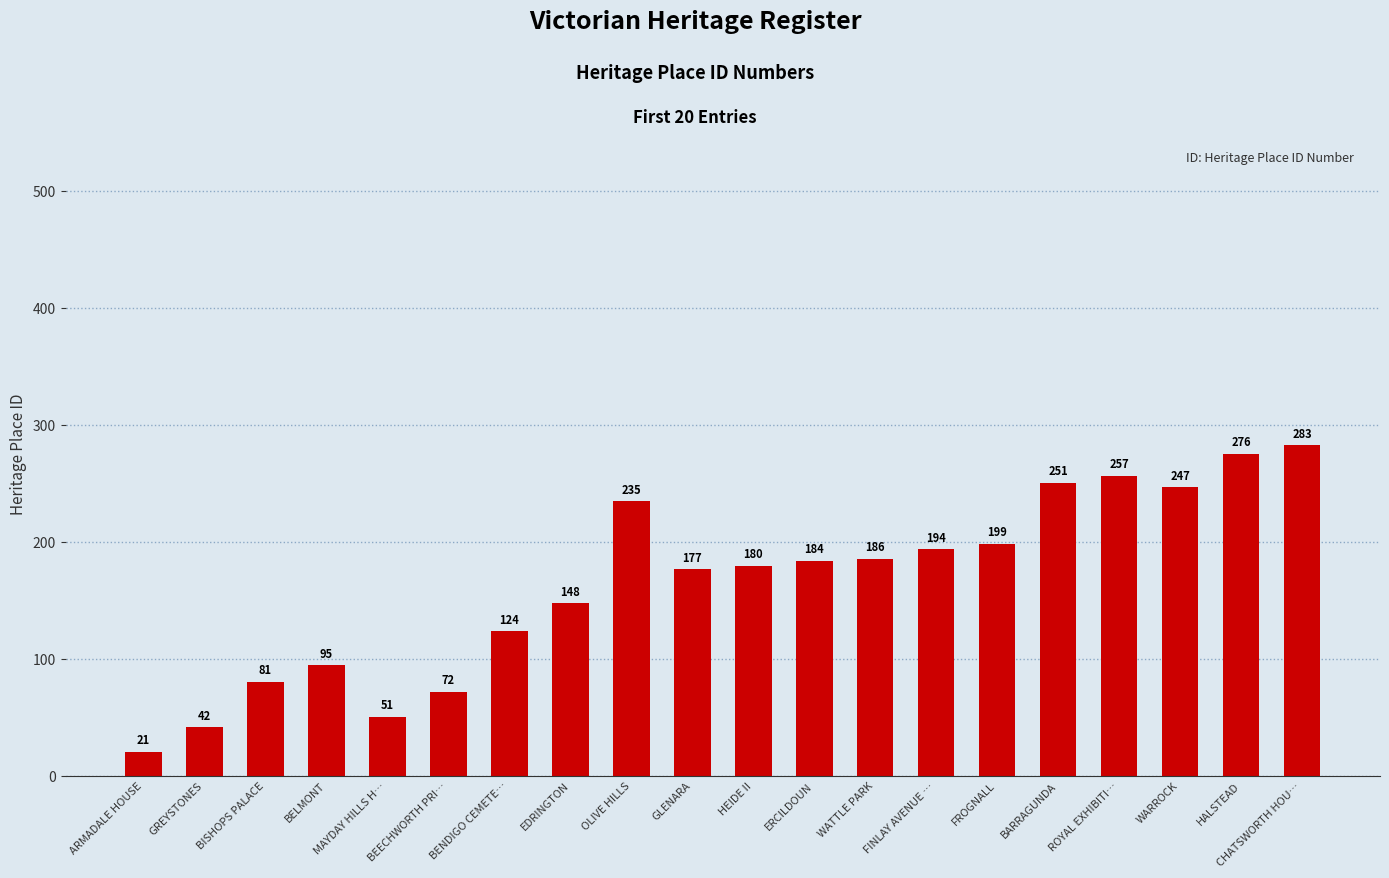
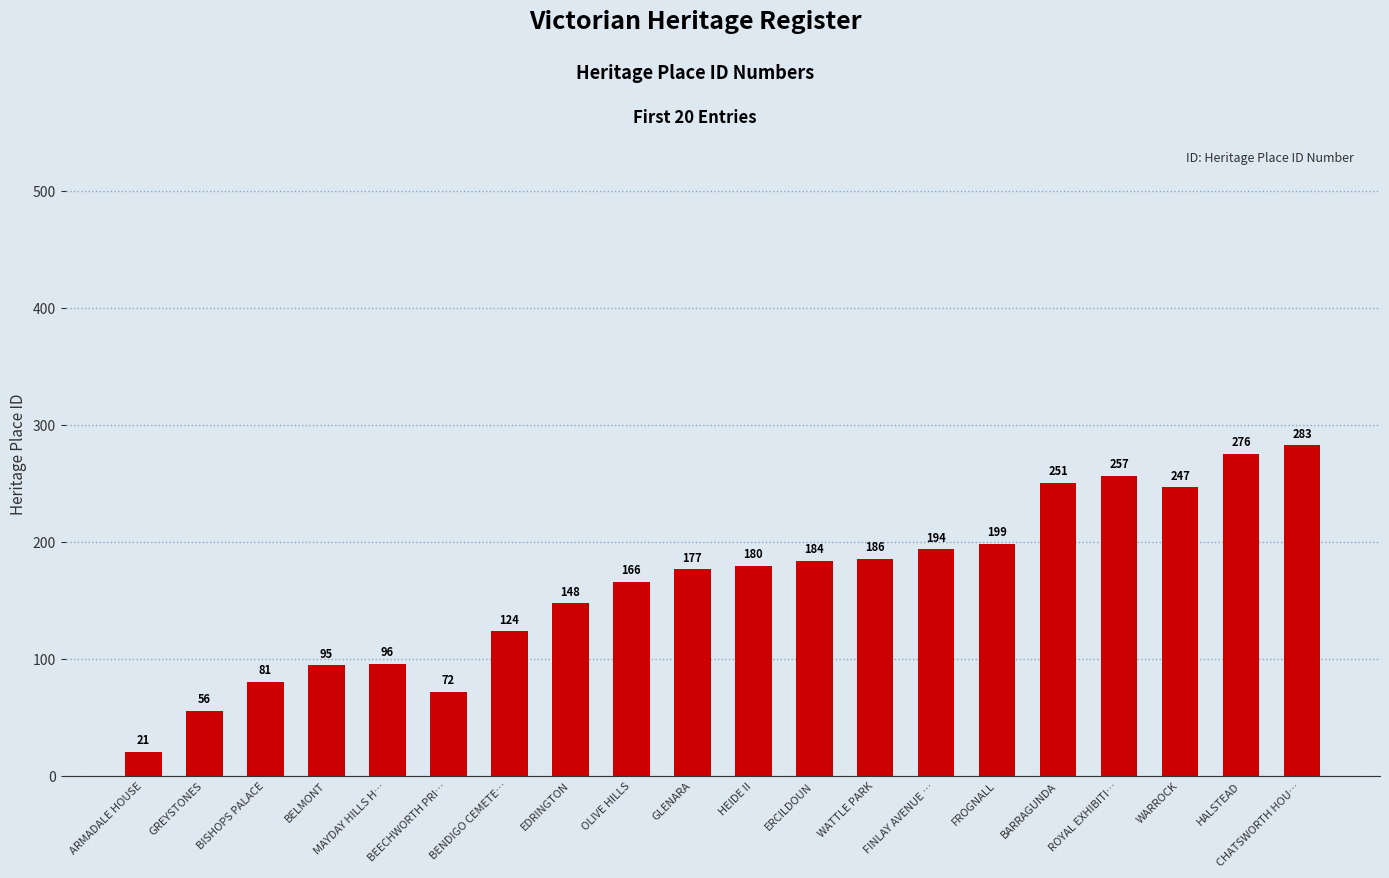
GREYSTONES: 42 -> 56
MAYDAY HILLS H…: 51 -> 96
OLIVE HILLS: 235 -> 166
